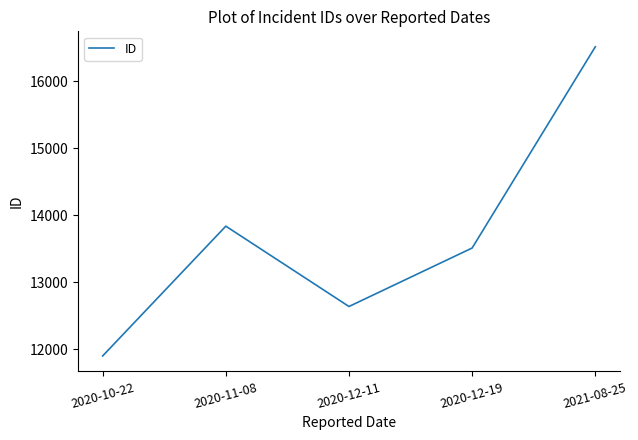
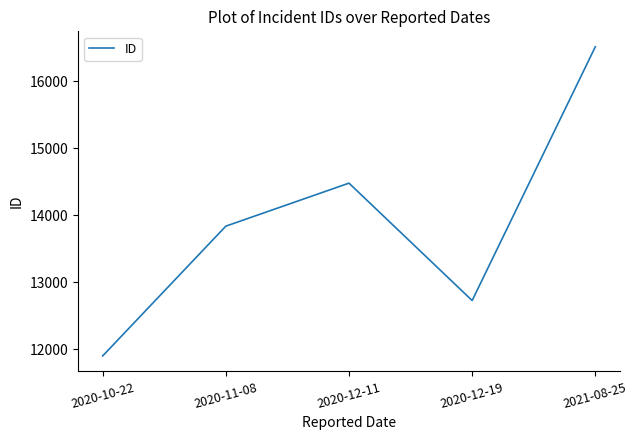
2020-12-11: 12600 -> 14500
2020-12-19: 13500 -> 12700
